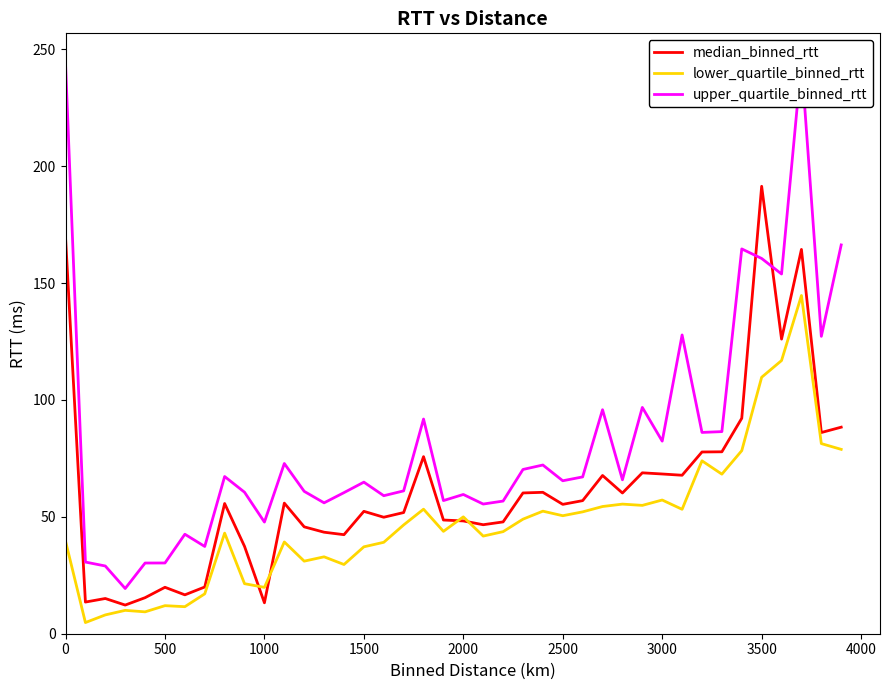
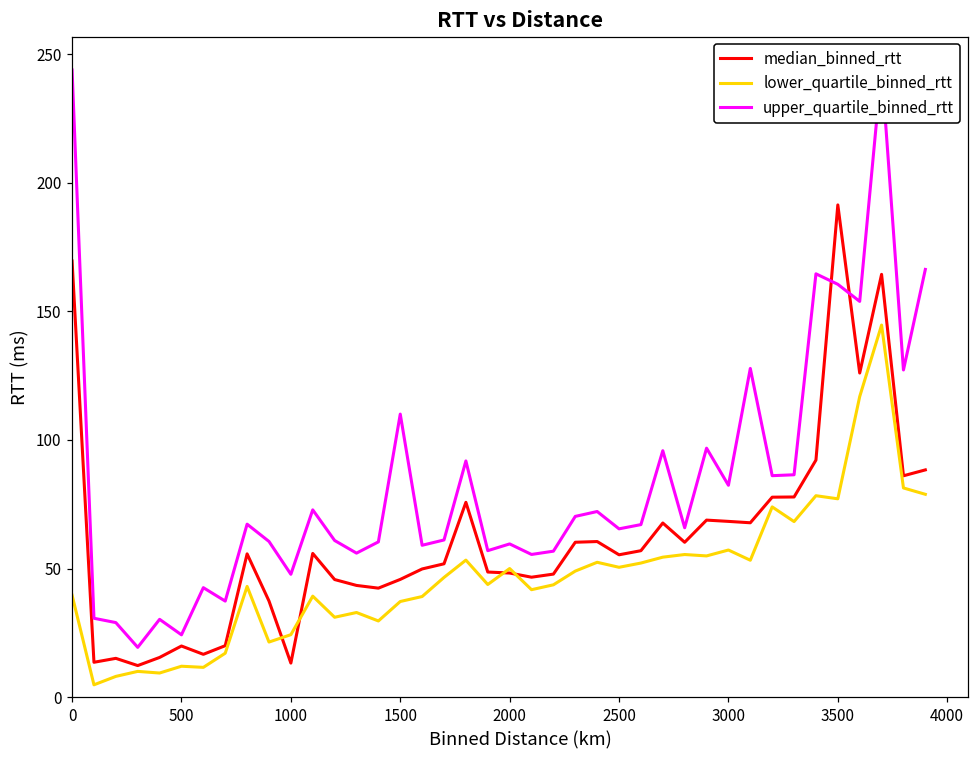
upper_quartile_binned_rtt, 500: 30 -> 24
lower_quartile_binned_rtt, 1000: 20 -> 24
median_binned_rtt, 1500: 52 -> 46
upper_quartile_binned_rtt, 1500: 65 -> 110
lower_quartile_binned_rtt, 3500: 110 -> 77
